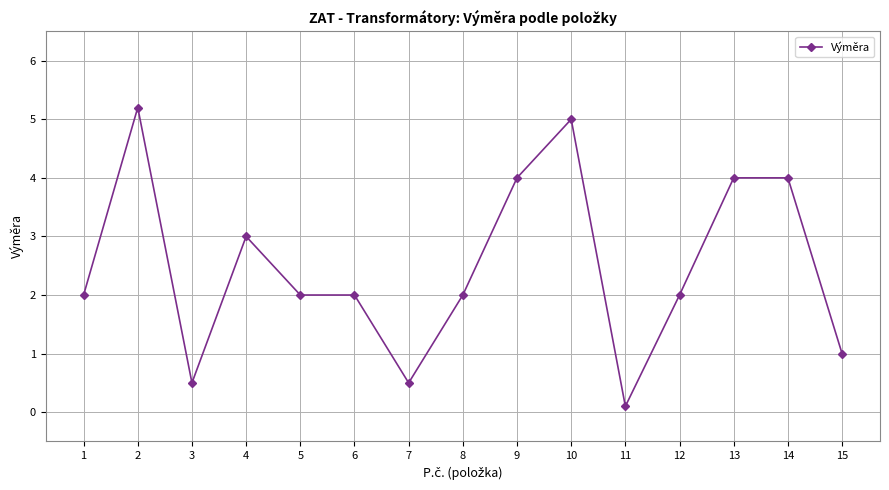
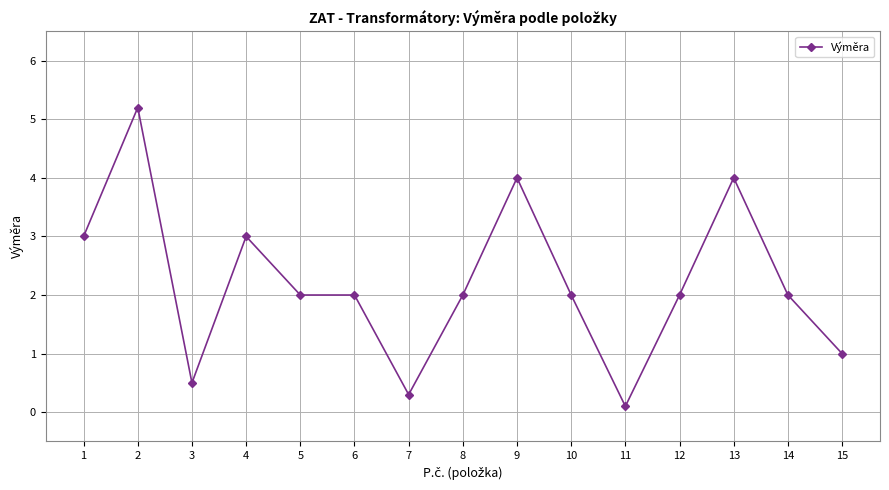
1: 2 -> 3
7: 0.5 -> 0.3
10: 5 -> 2
14: 4 -> 2
